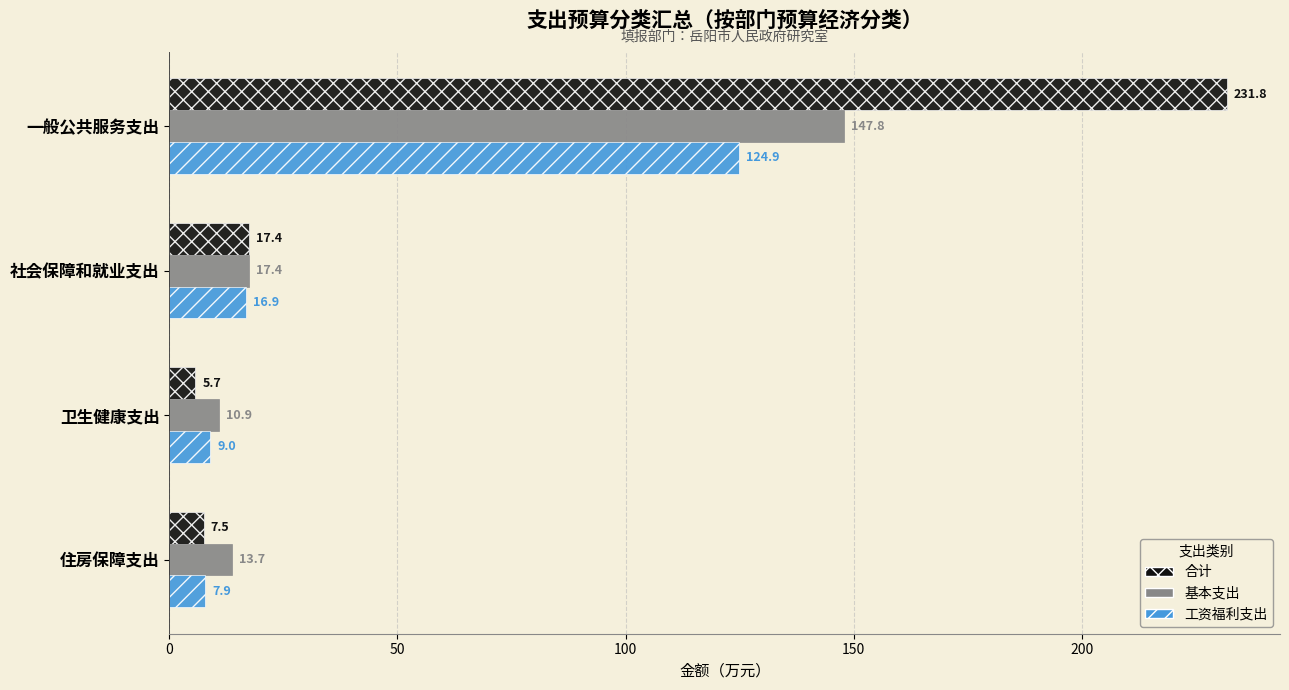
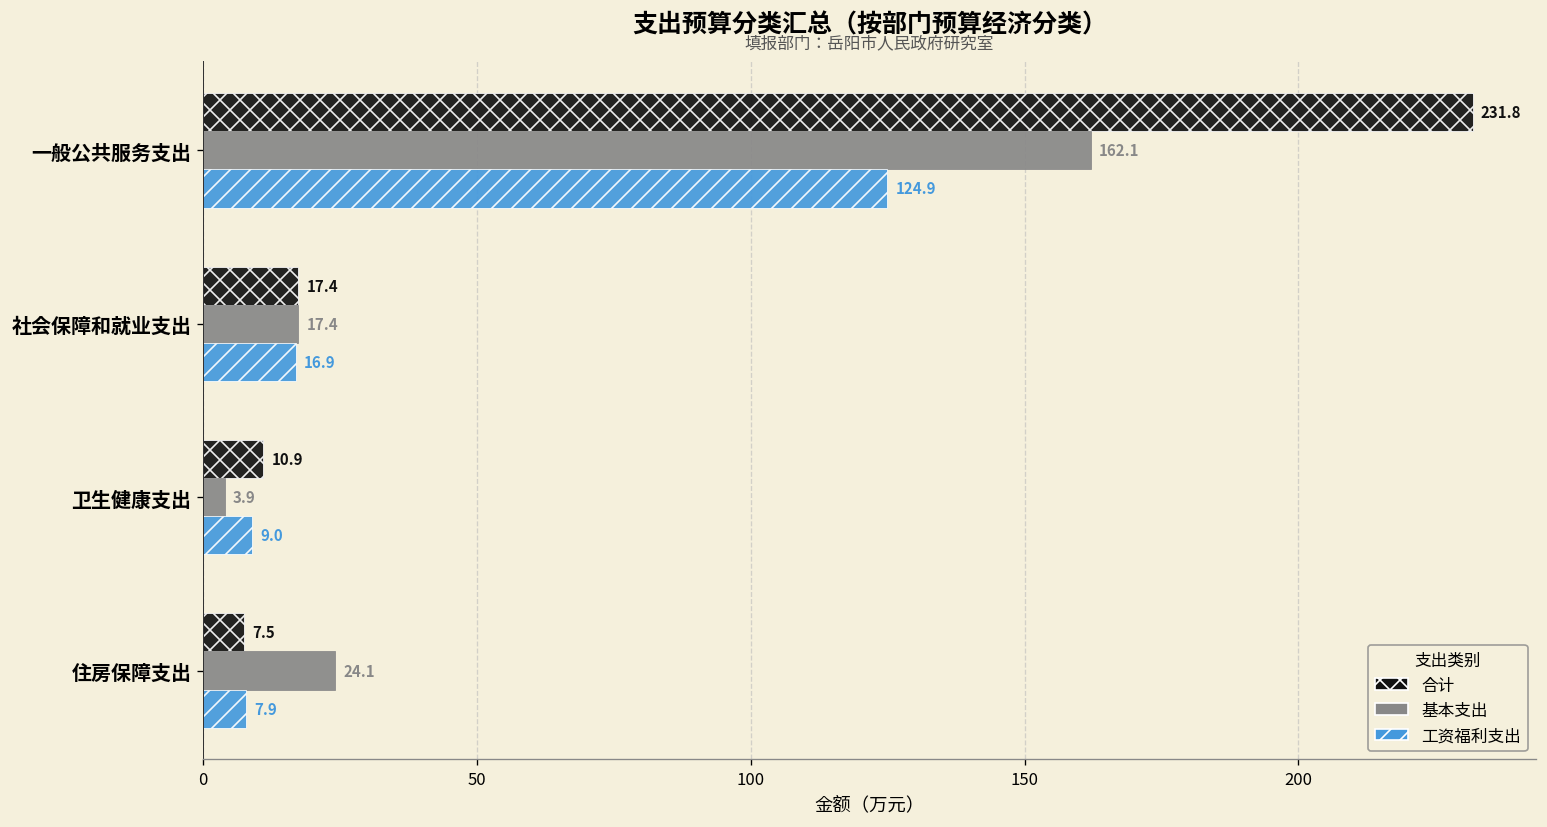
基本支出, 一般公共服务支出: 147.8 -> 162.1
合计, 卫生健康支出: 5.7 -> 10.9
基本支出, 卫生健康支出: 10.9 -> 3.9
基本支出, 住房保障支出: 13.7 -> 24.1
